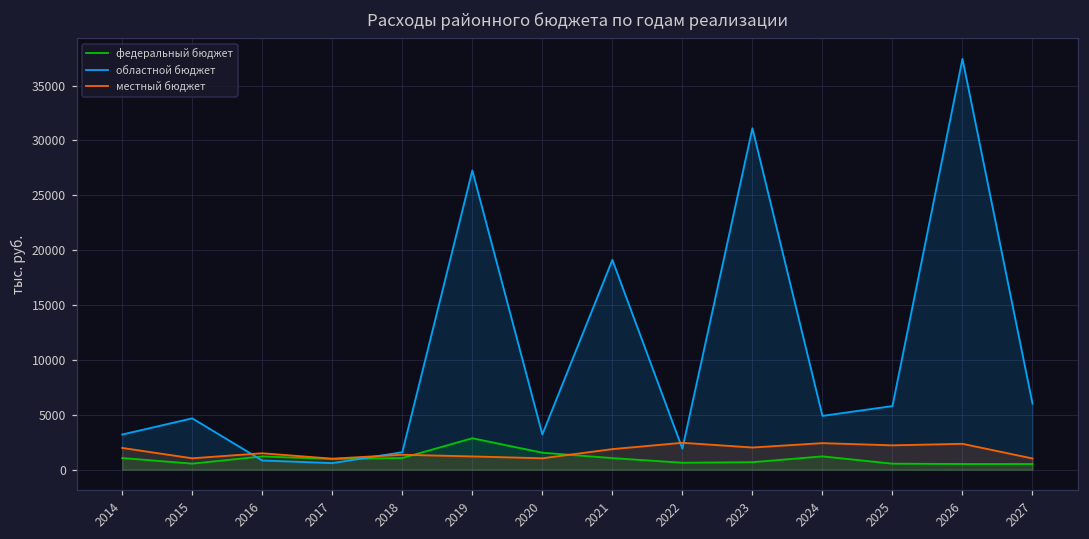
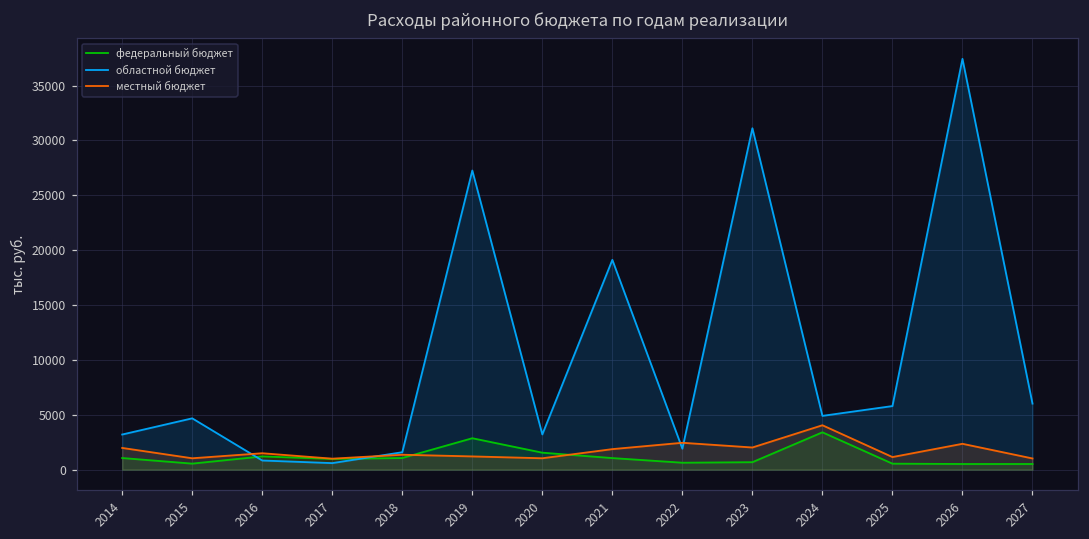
федеральный бюджет, 2024: 1000 -> 3000
местный бюджет, 2024: 2000 -> 4000
местный бюджет, 2025: 2000 -> 1000
